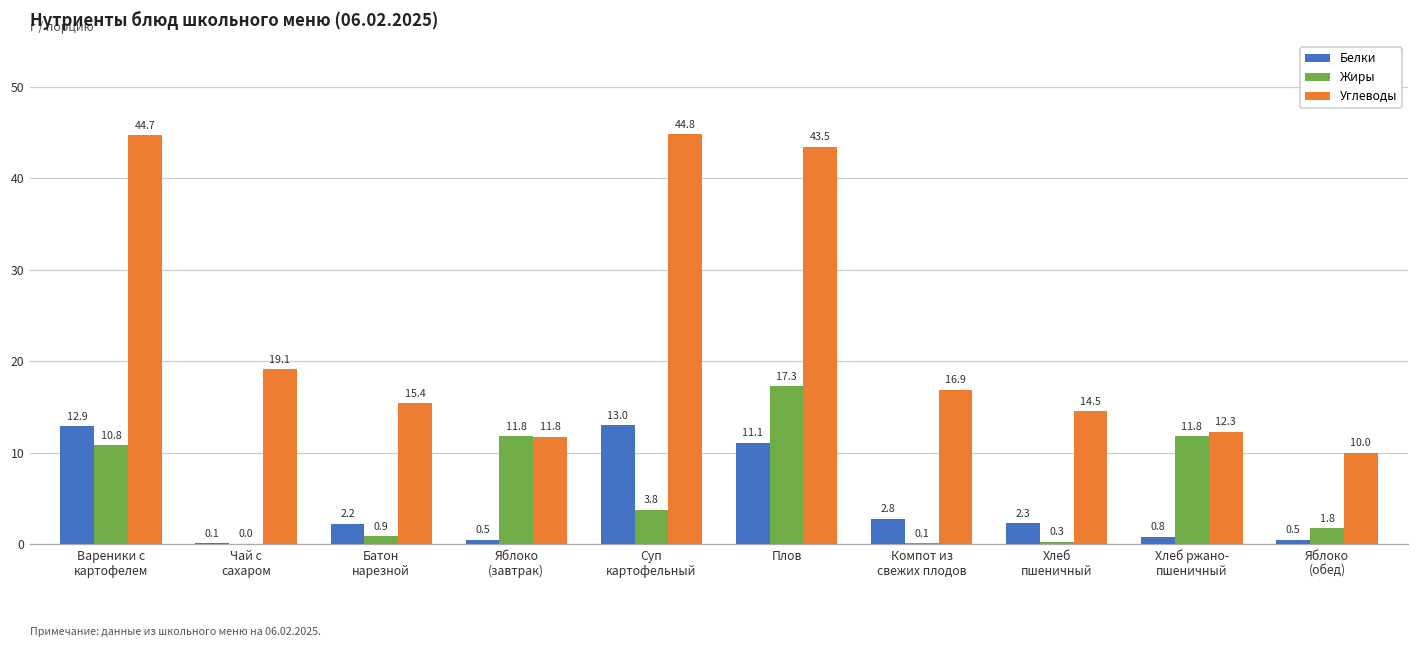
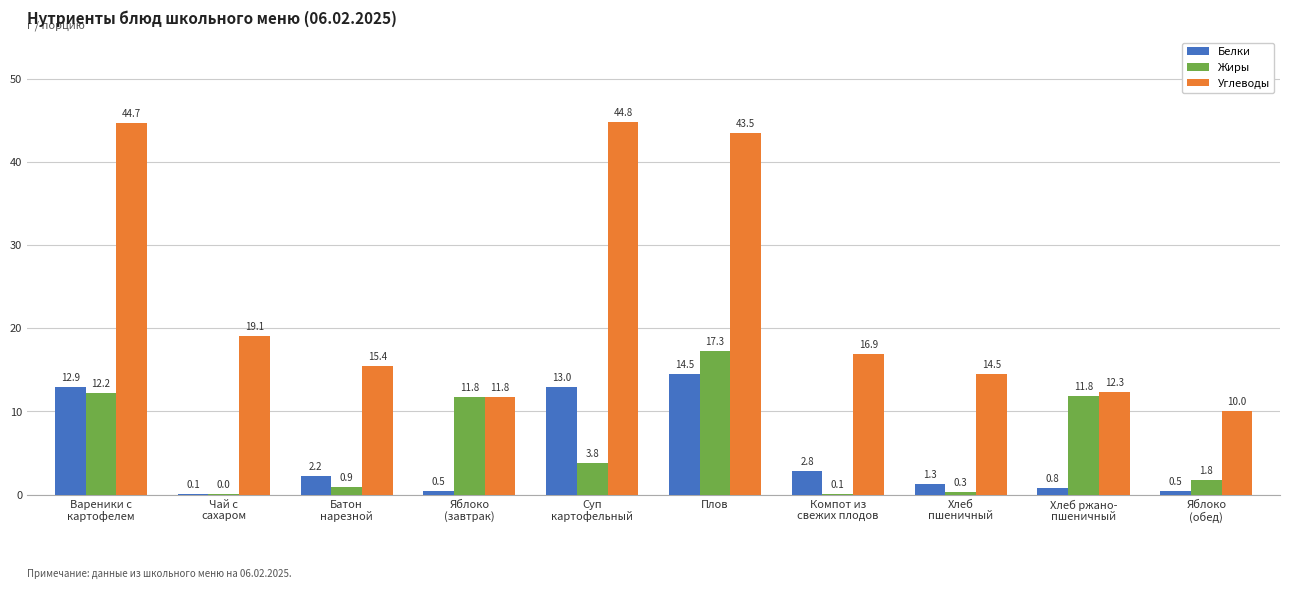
Жиры, Вареники с картофелем: 10.8 -> 12.2
Белки, Плов: 11.1 -> 14.5
Белки, Хлеб пшеничный: 2.3 -> 1.3
